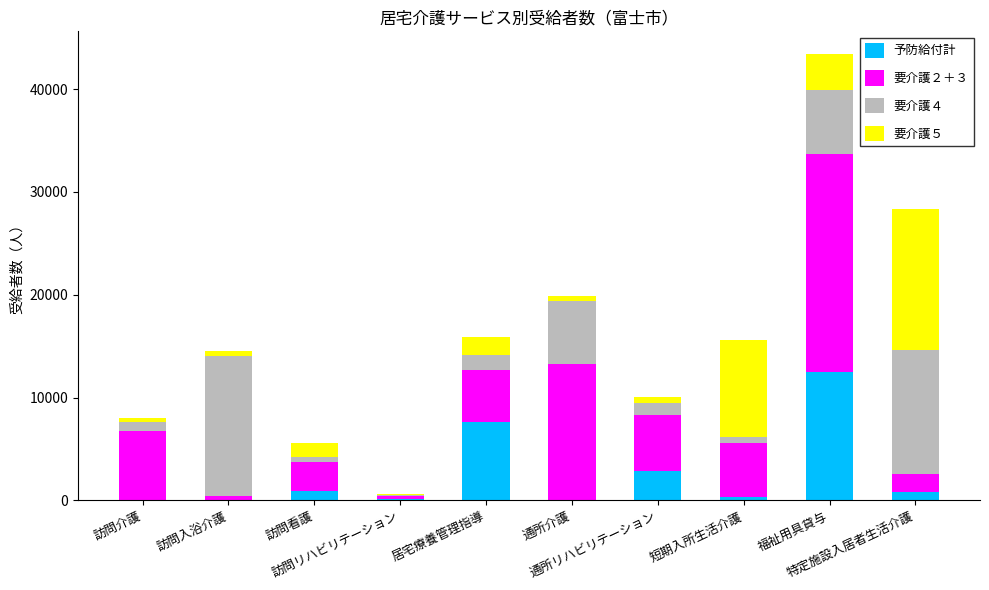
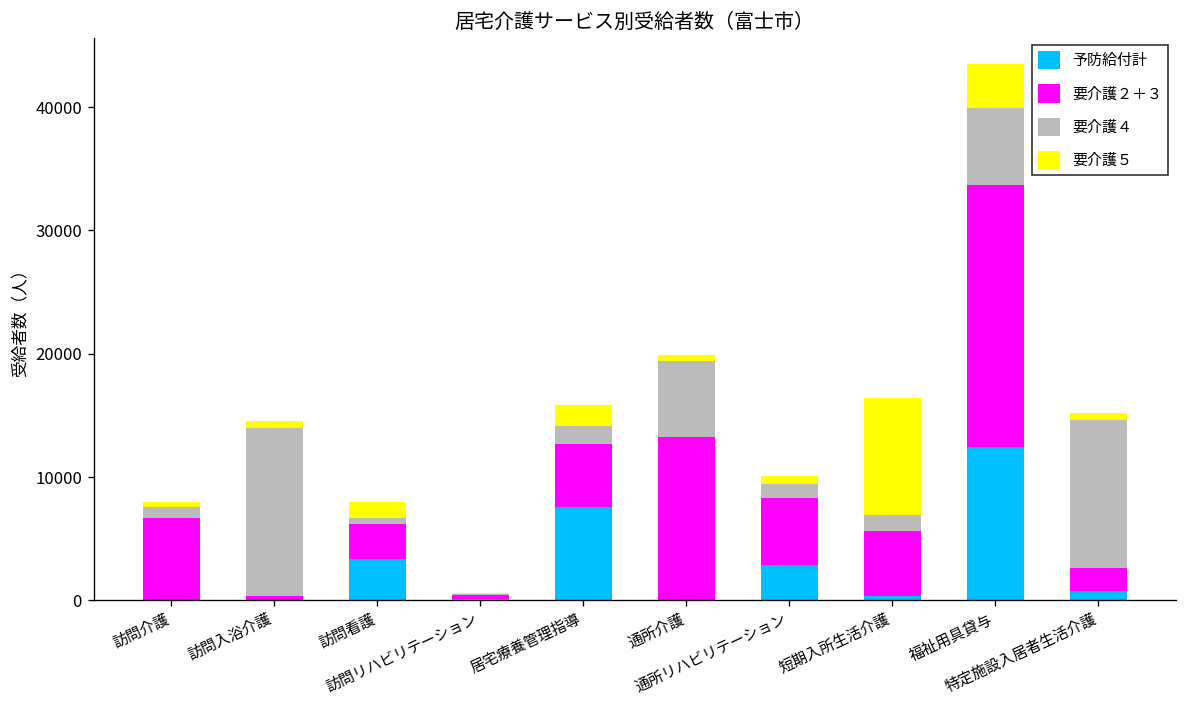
予防給付計, 訪問看護: 900 -> 3300
要介護４, 短期入所生活介護: 500 -> 1300
要介護５, 特定施設入居者生活介護: 13700 -> 500
